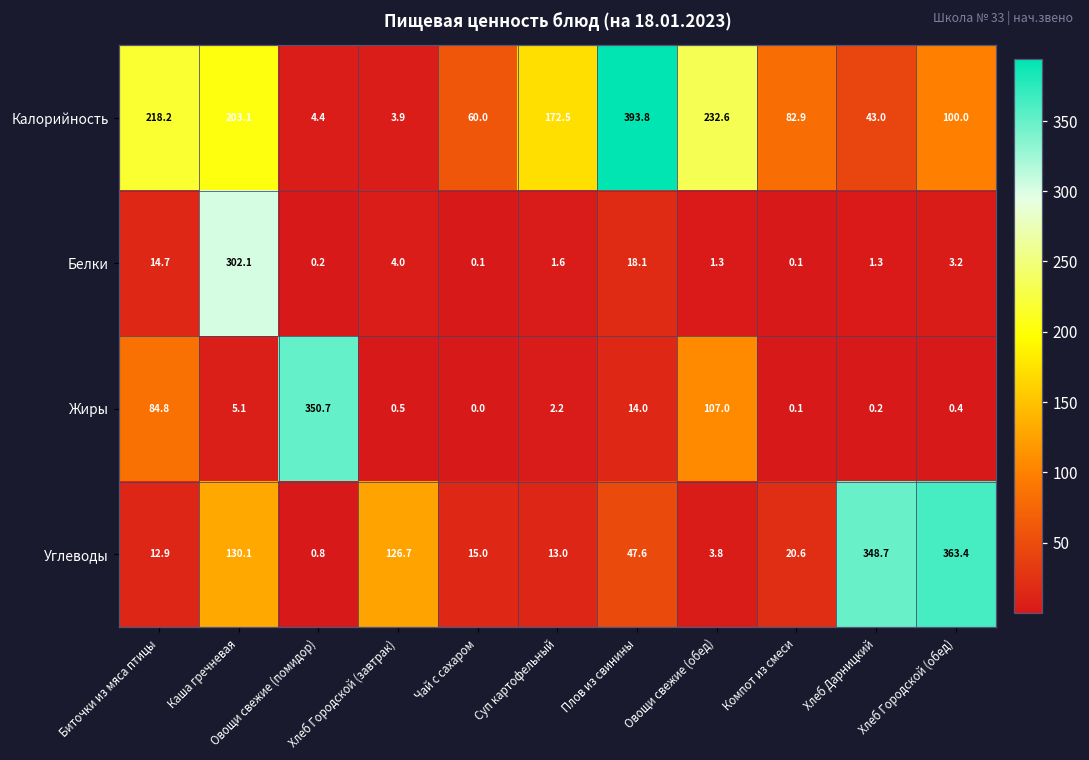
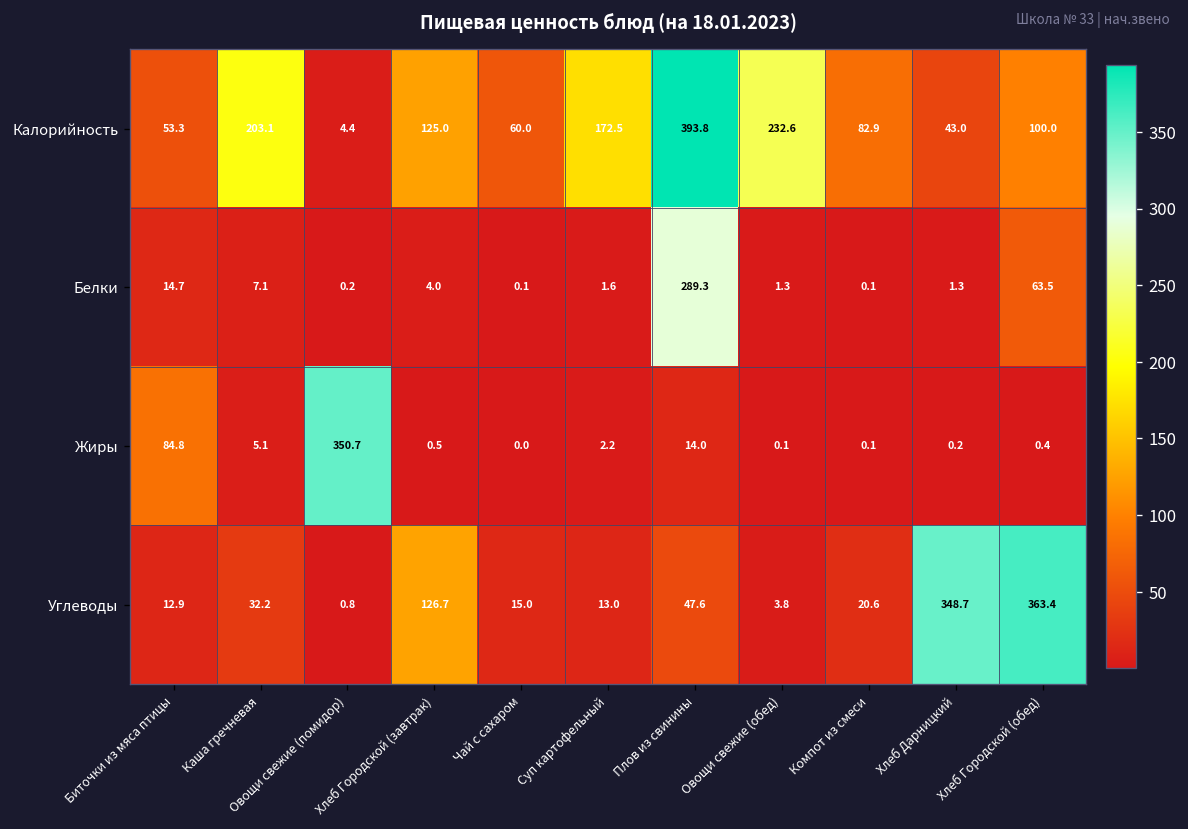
Калорийность, Биточки из мяса птицы: 218.2 -> 53.3
Калорийность, Хлеб Городской (завтрак): 3.9 -> 125.0
Белки, Каша гречневая: 302.1 -> 7.1
Белки, Плов из свинины: 18.1 -> 289.3
Белки, Хлеб Городской (обед): 3.2 -> 63.5
Жиры, Овощи свежие (обед): 107.0 -> 0.1
Углеводы, Каша гречневая: 130.1 -> 32.2
